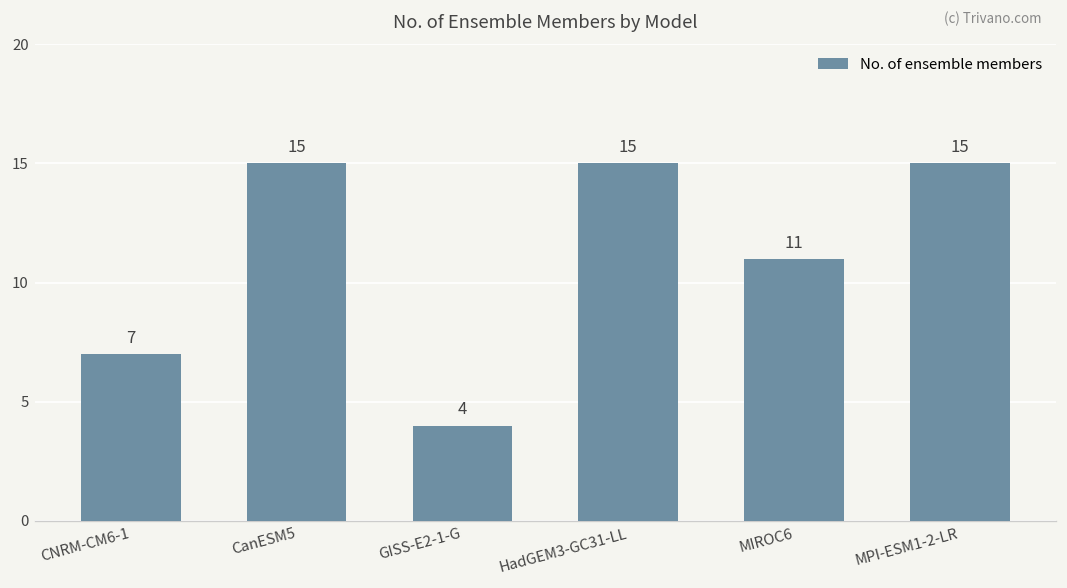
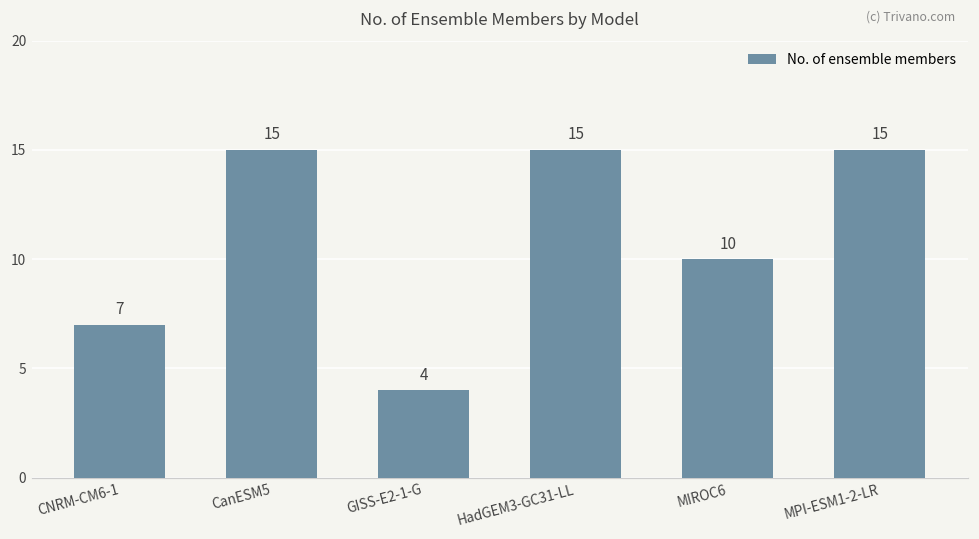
MIROC6: 11 -> 10
